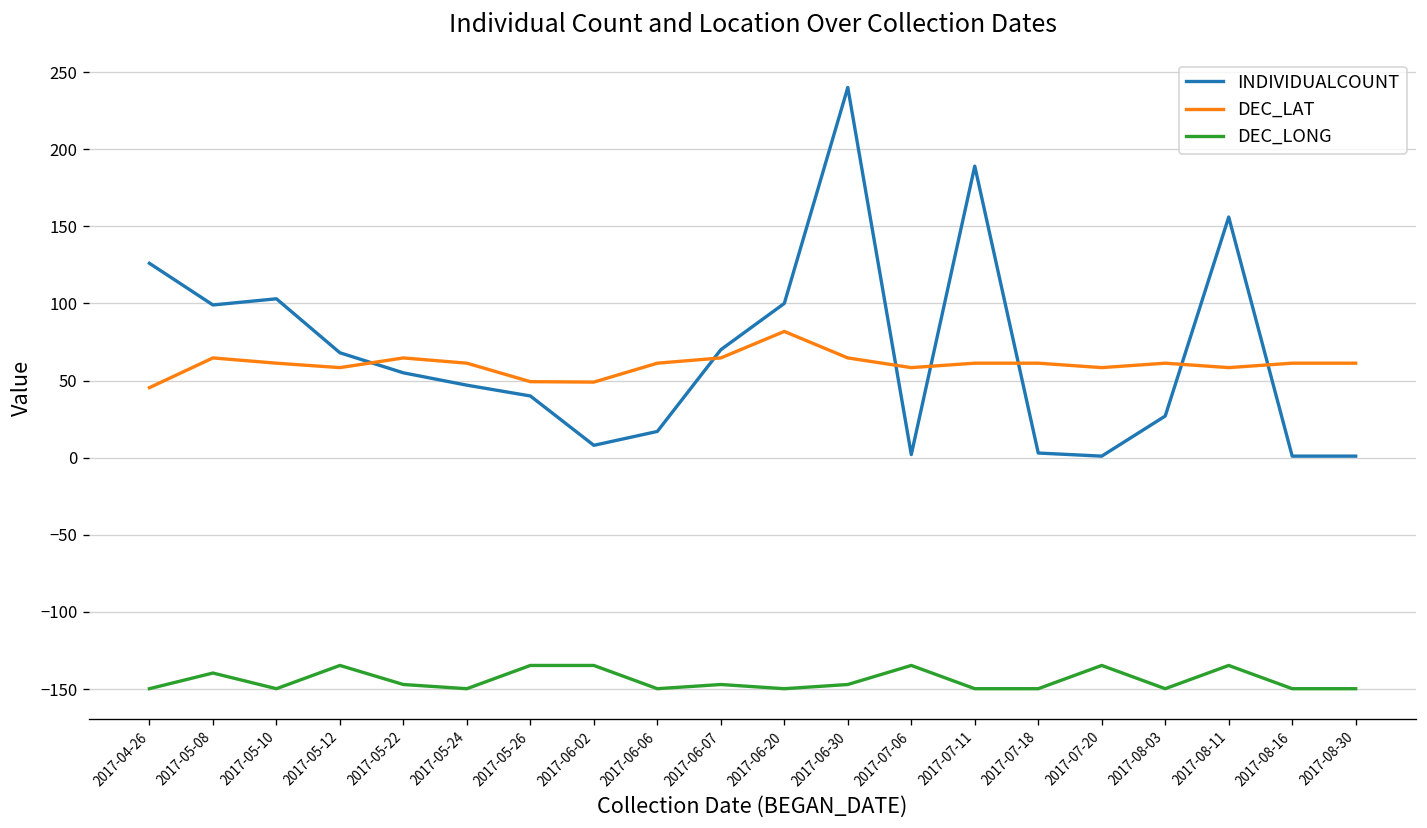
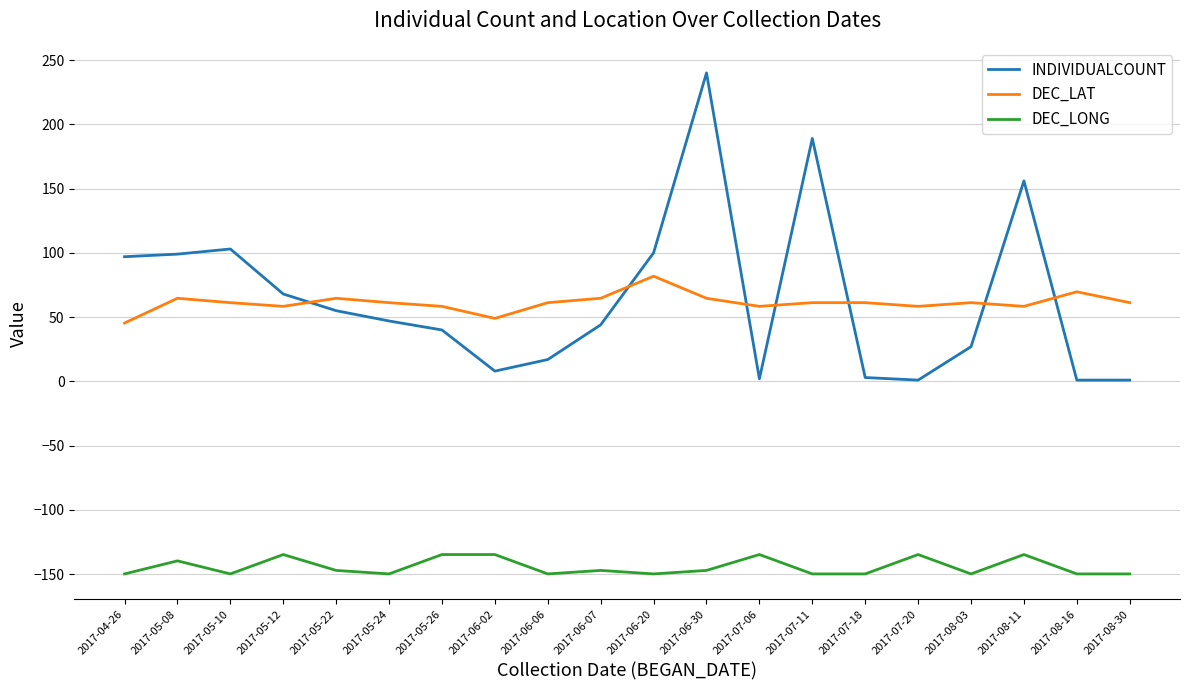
INDIVIDUALCOUNT, 2017-04-26: 126 -> 97
DEC_LAT, 2017-05-26: 49 -> 58
INDIVIDUALCOUNT, 2017-06-07: 70 -> 44
DEC_LAT, 2017-08-16: 61 -> 70
